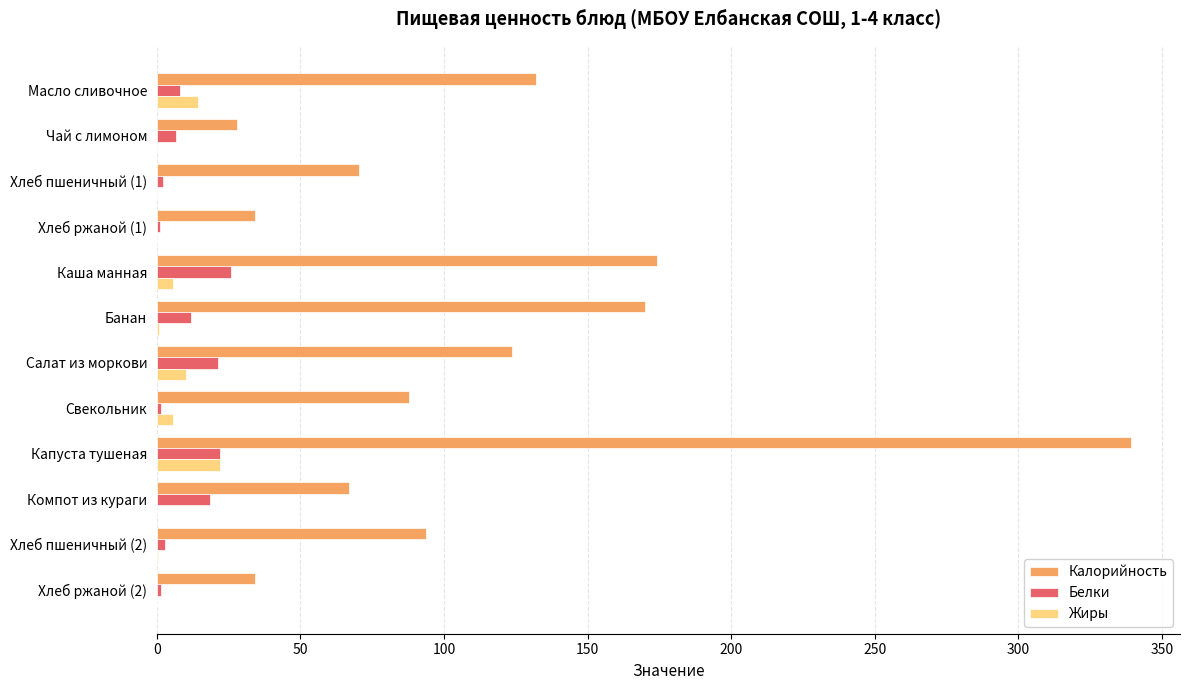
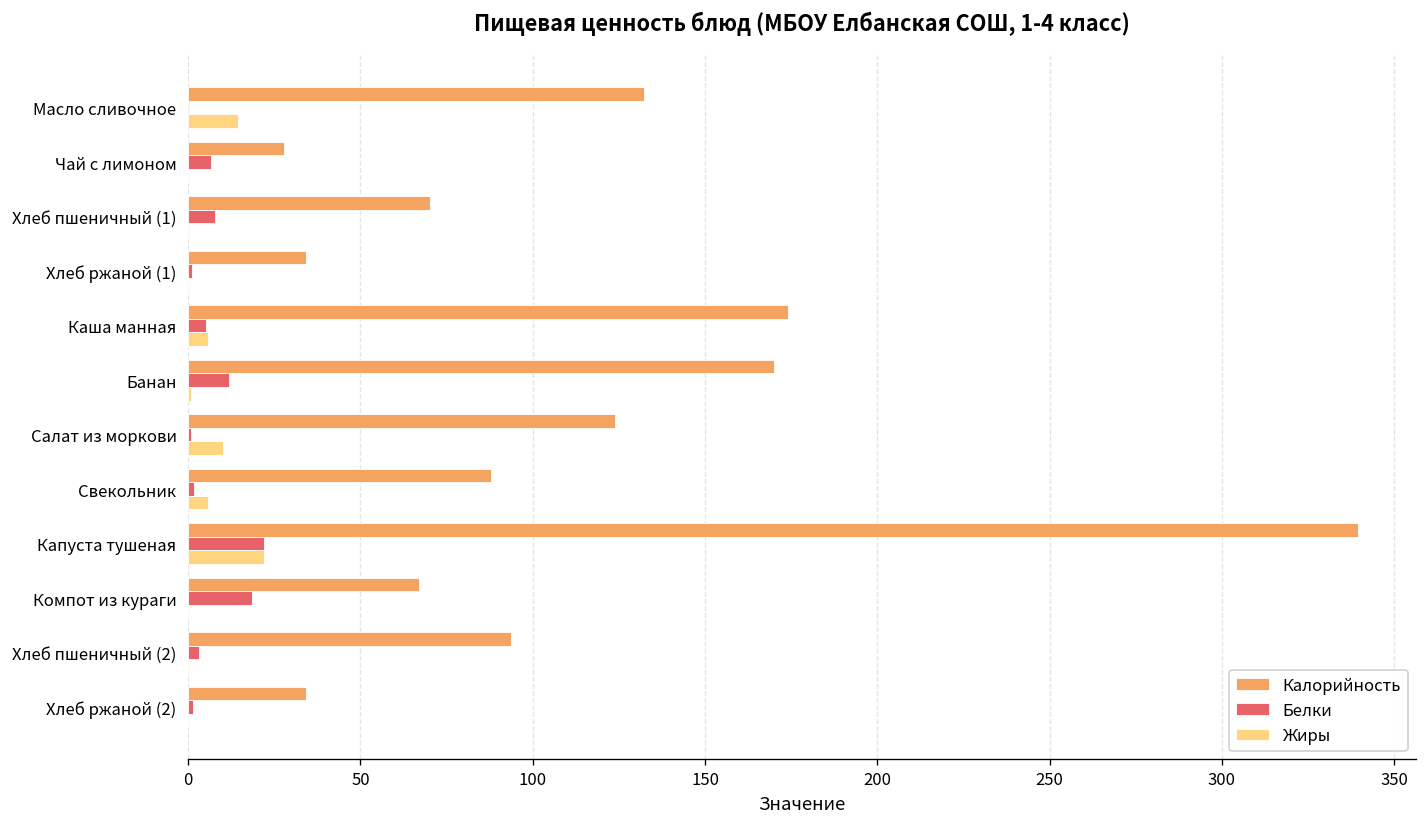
Белки, Масло сливочное: 8 -> 0
Белки, Хлеб пшеничный (1): 2 -> 8
Белки, Каша манная: 26 -> 5
Белки, Салат из моркови: 21 -> 1
